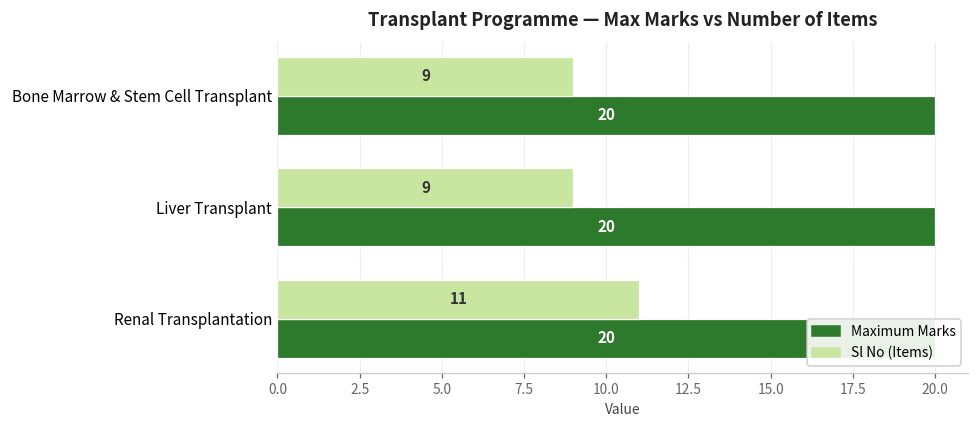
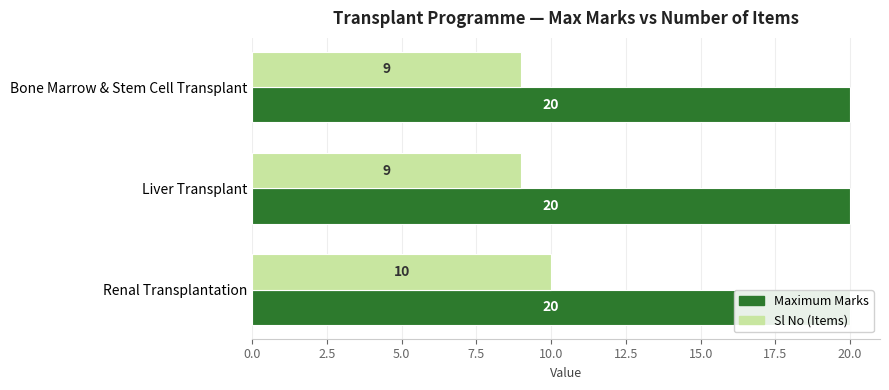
Sl No (Items), Renal Transplantation: 11 -> 10
